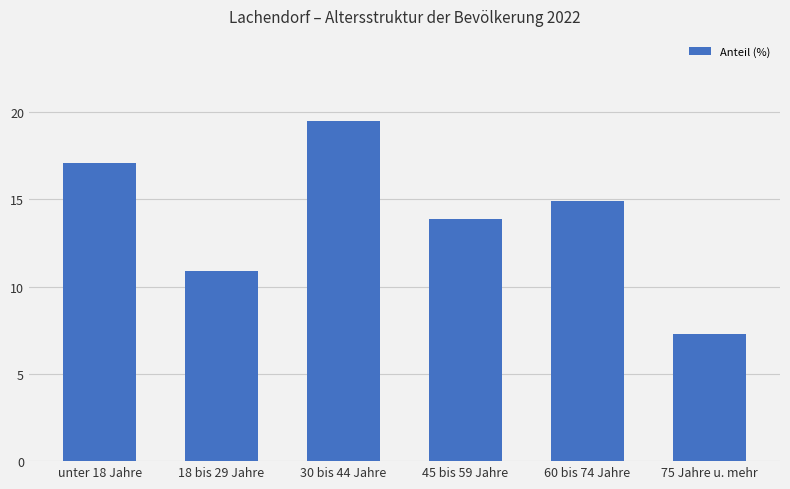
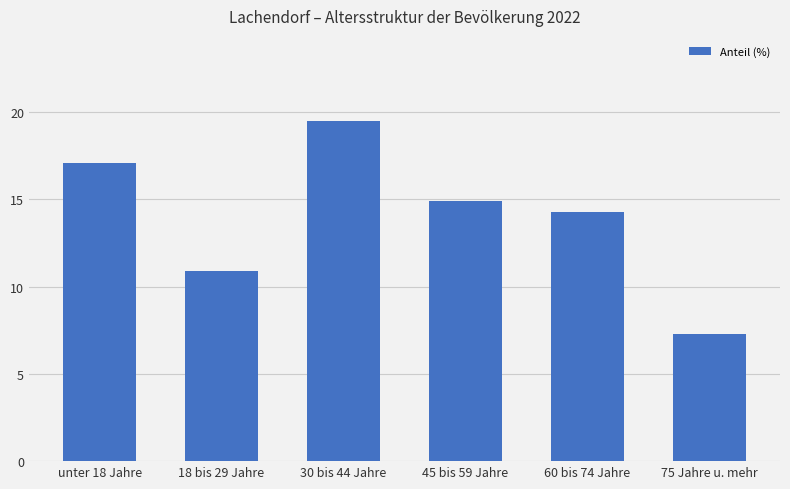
45 bis 59 Jahre: 13.9 -> 14.9
60 bis 74 Jahre: 14.9 -> 14.3
